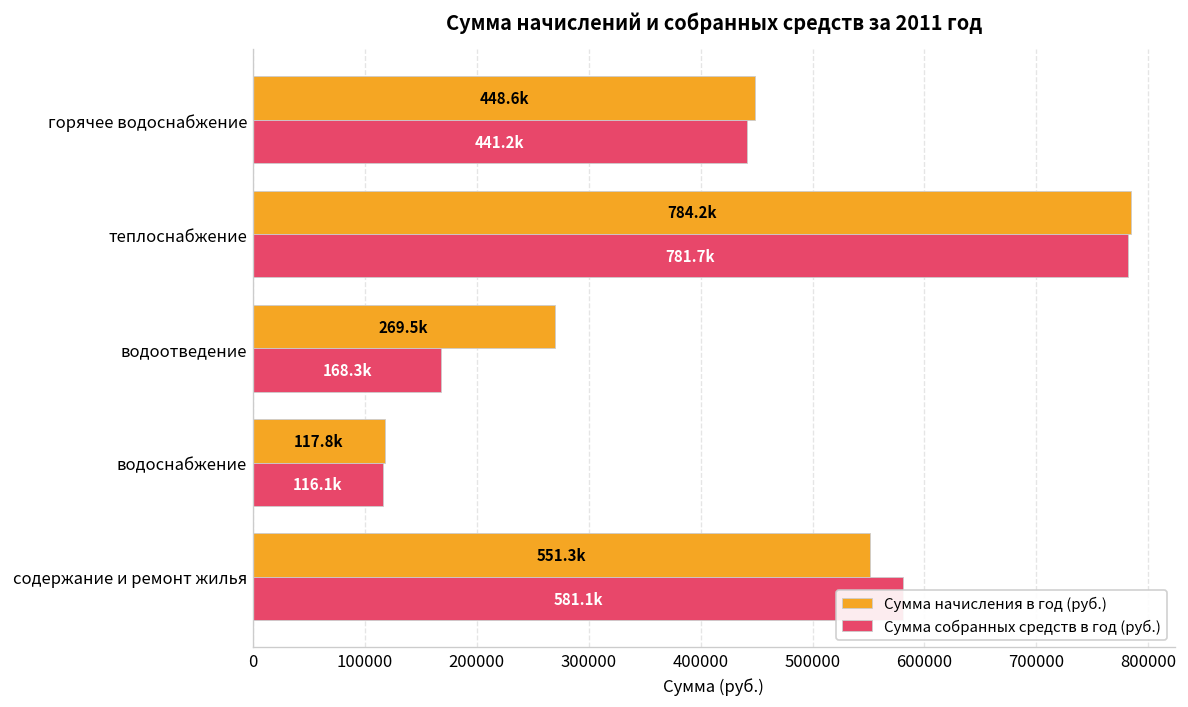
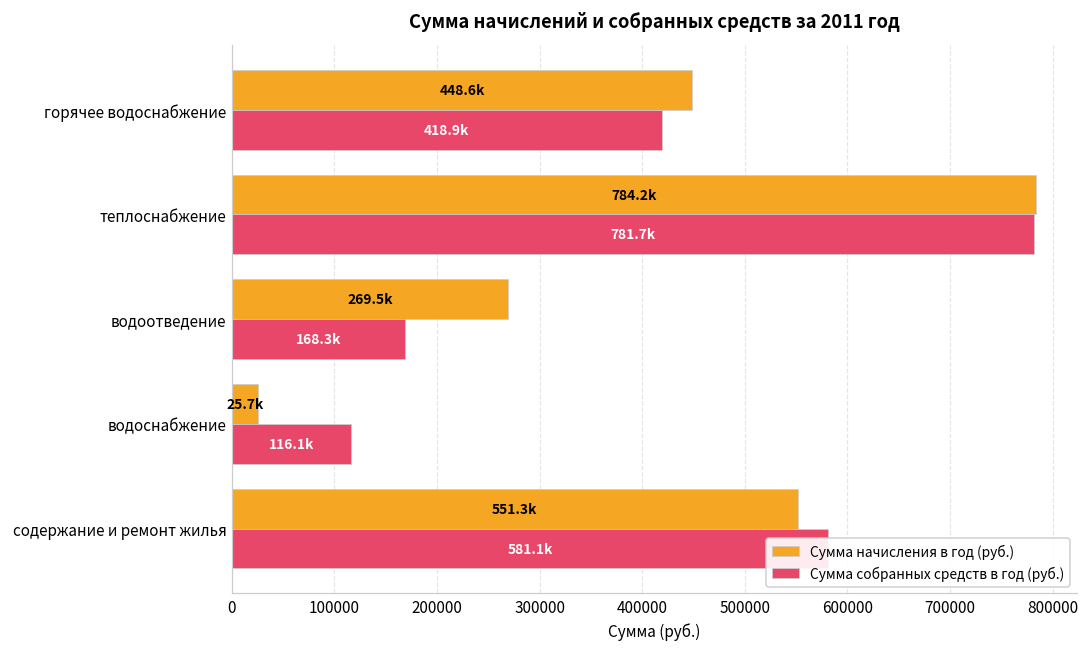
Сумма собранных средств в год (руб.), горячее водоснабжение: 441.2k -> 418.9k
Сумма начисления в год (руб.), водоснабжение: 117.8k -> 25.7k
